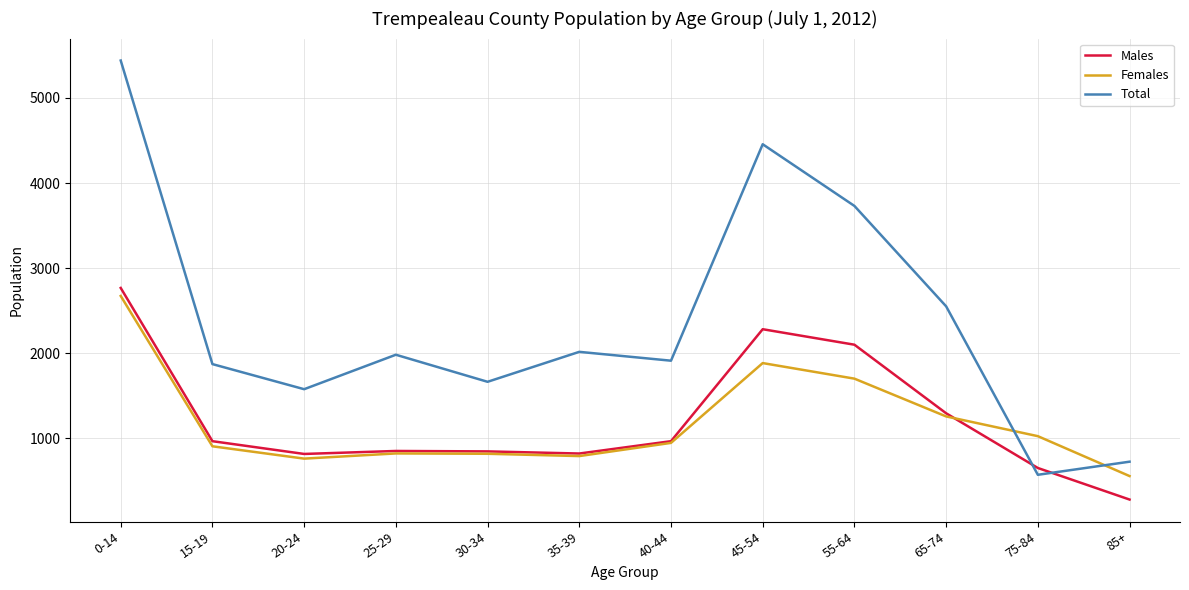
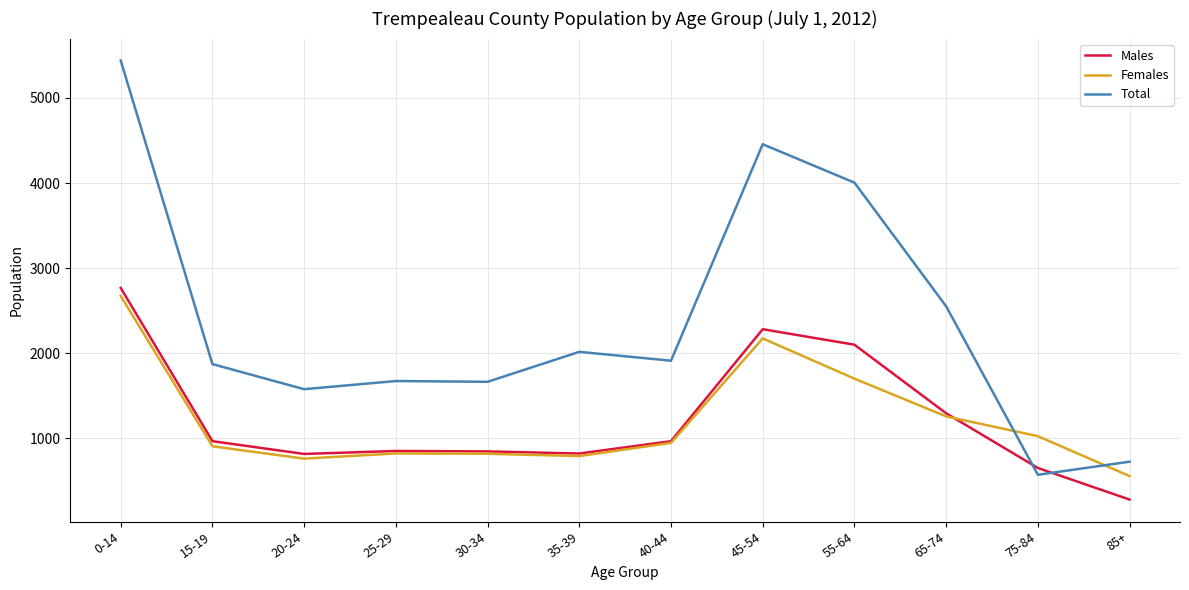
Total, 25-29: 2000 -> 1700
Females, 45-54: 1900 -> 2200
Total, 55-64: 3700 -> 4000
